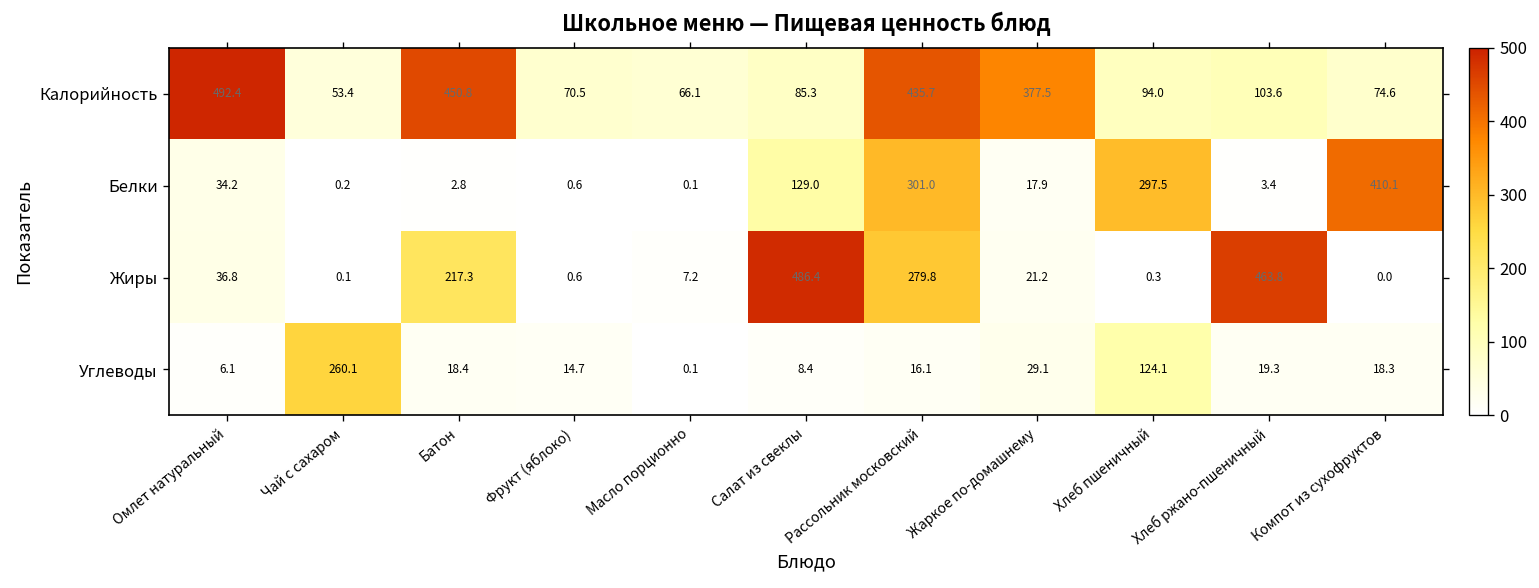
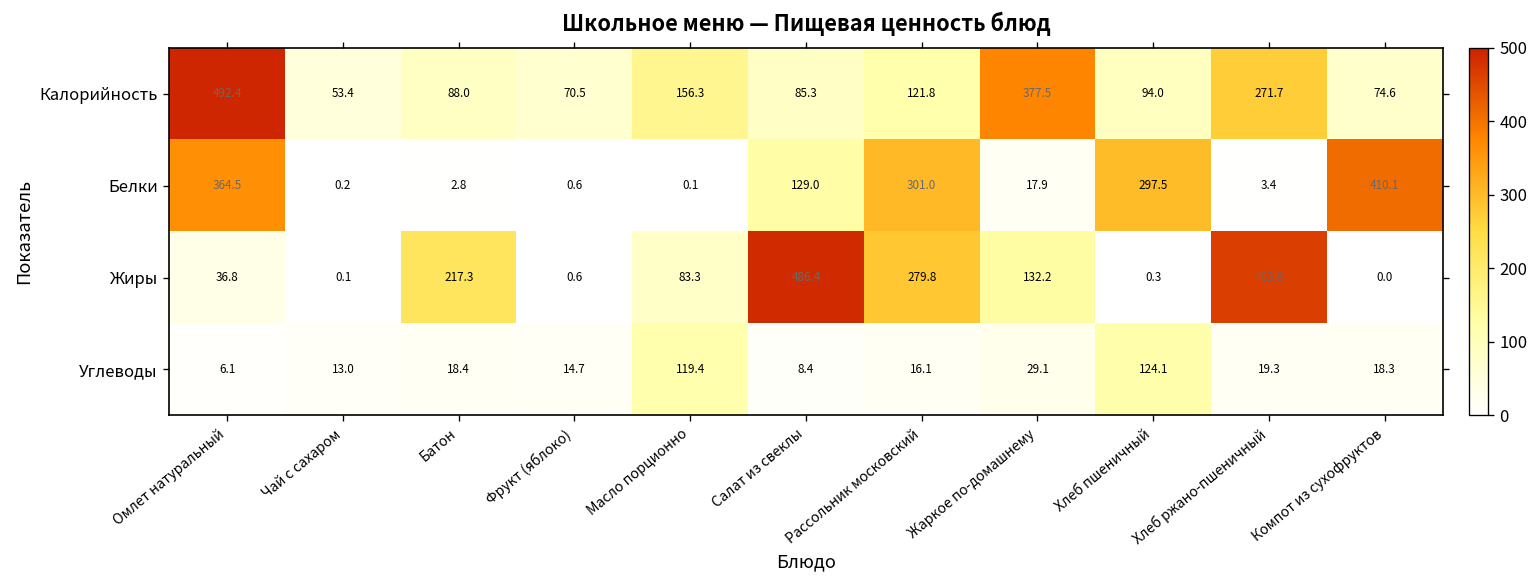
Калорийность, Батон: 450.8 -> 88.0
Калорийность, Масло порционно: 66.1 -> 156.3
Калорийность, Рассольник московский: 435.7 -> 121.8
Калорийность, Хлеб ржано-пшеничный: 103.6 -> 271.7
Белки, Омлет натуральный: 34.2 -> 364.5
Жиры, Масло порционно: 7.2 -> 83.3
Жиры, Жаркое по-домашнему: 21.2 -> 132.2
Углеводы, Чай с сахаром: 260.1 -> 13.0
Углеводы, Масло порционно: 0.1 -> 119.4
